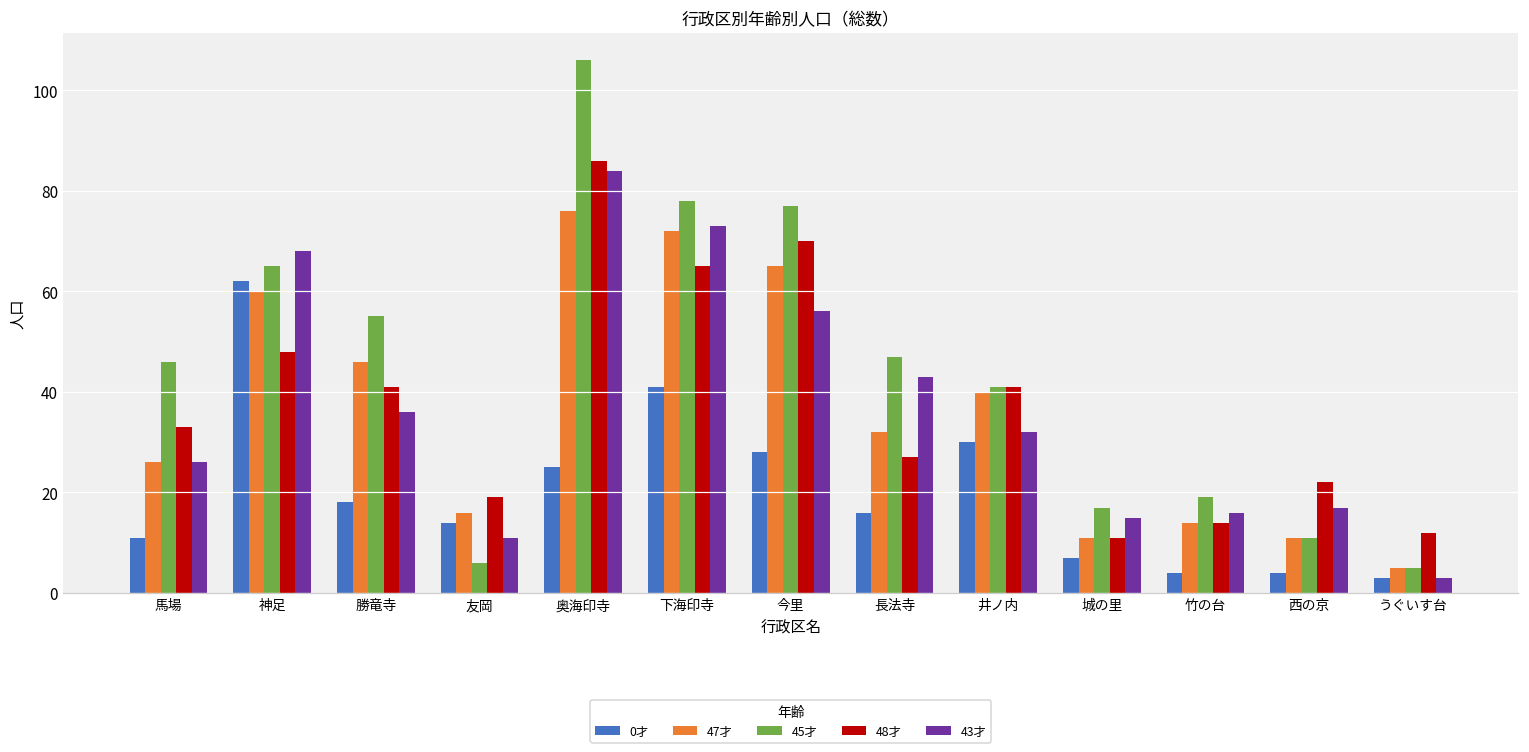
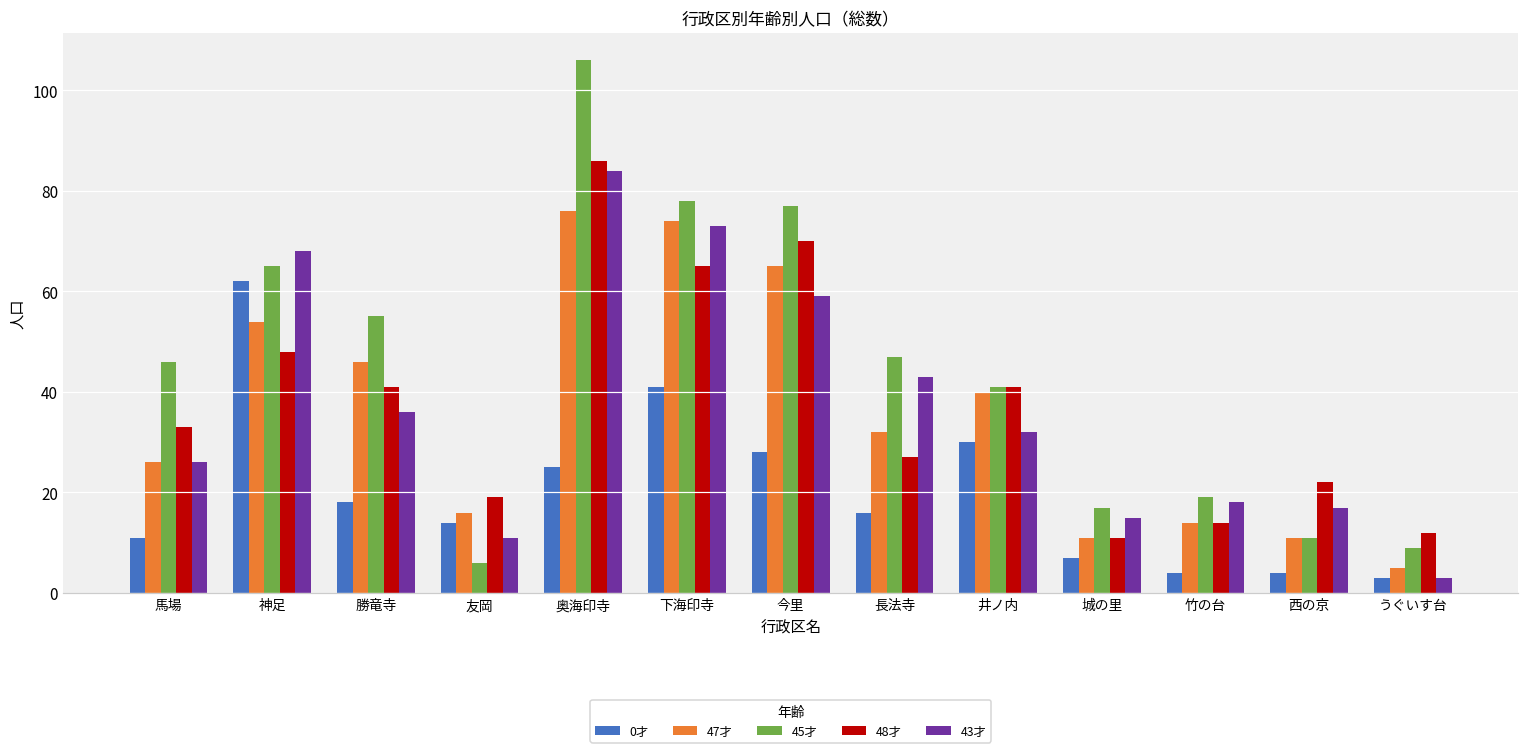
47才, 神足: 60 -> 54
47才, 下海印寺: 72 -> 74
43才, 今里: 56 -> 59
43才, 竹の台: 16 -> 18
45才, うぐいす台: 5 -> 9
